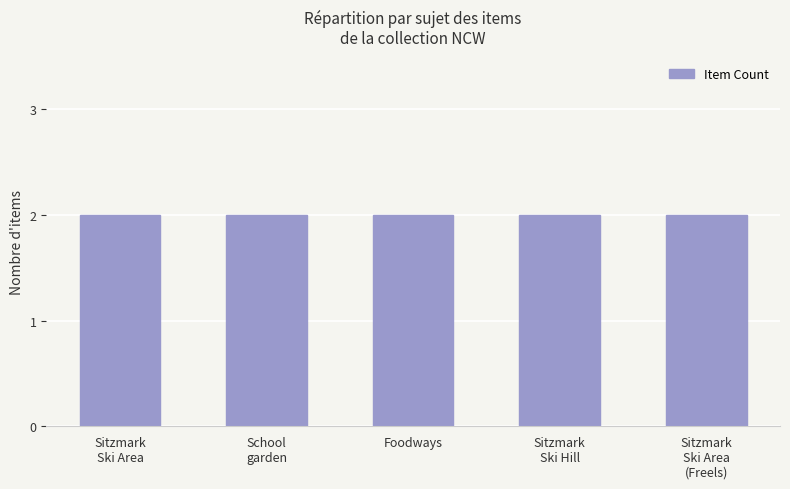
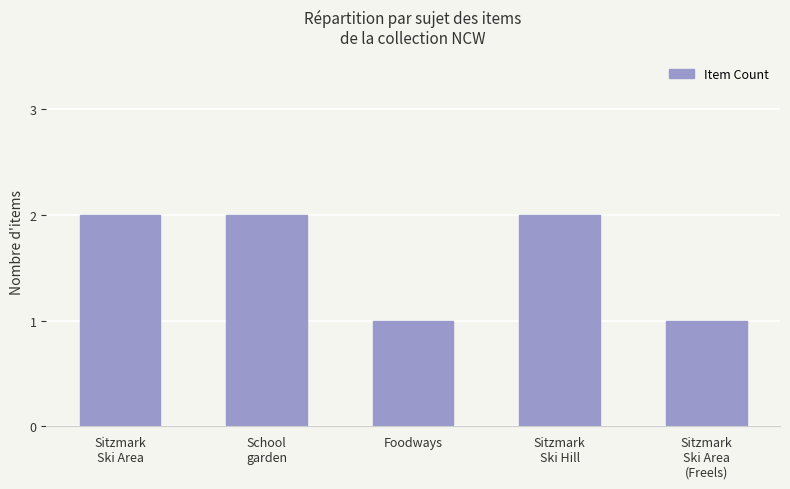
Foodways: 2 -> 1
Sitzmark Ski Area (Freels): 2 -> 1
